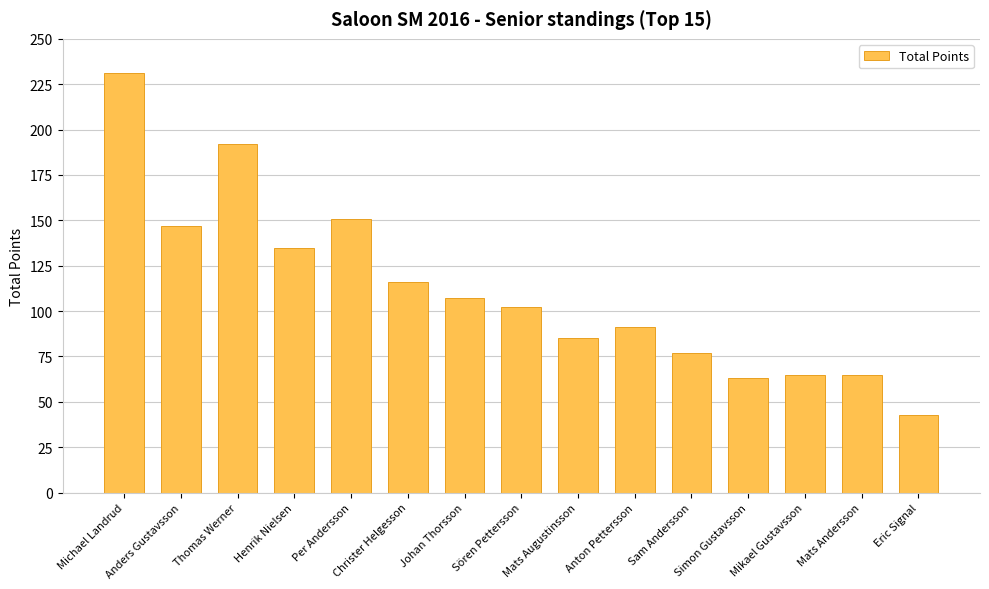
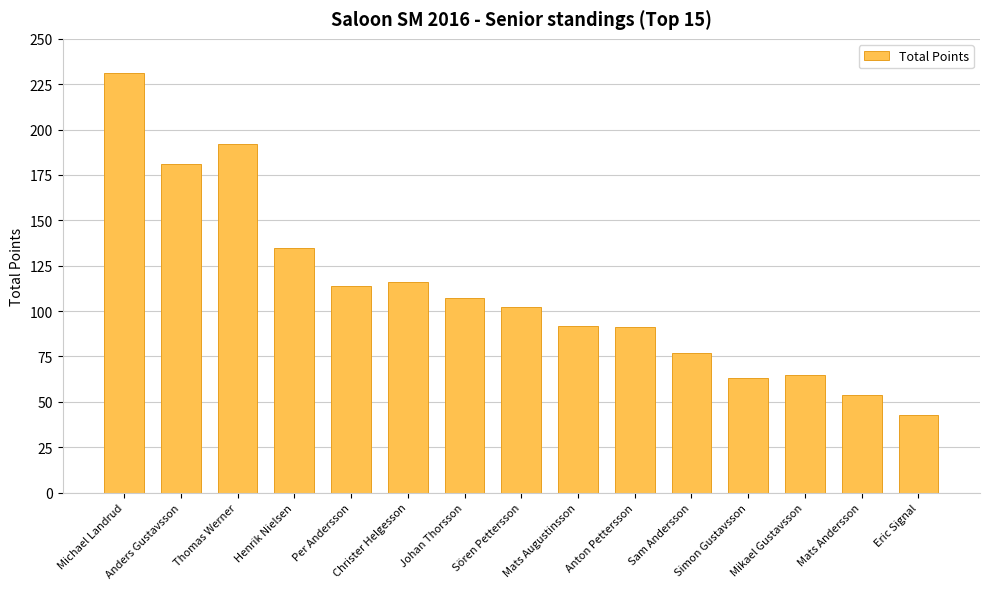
Anders Gustavsson: 147 -> 181
Per Andersson: 151 -> 114
Mats Augustinsson: 85 -> 92
Mats Andersson: 65 -> 54
